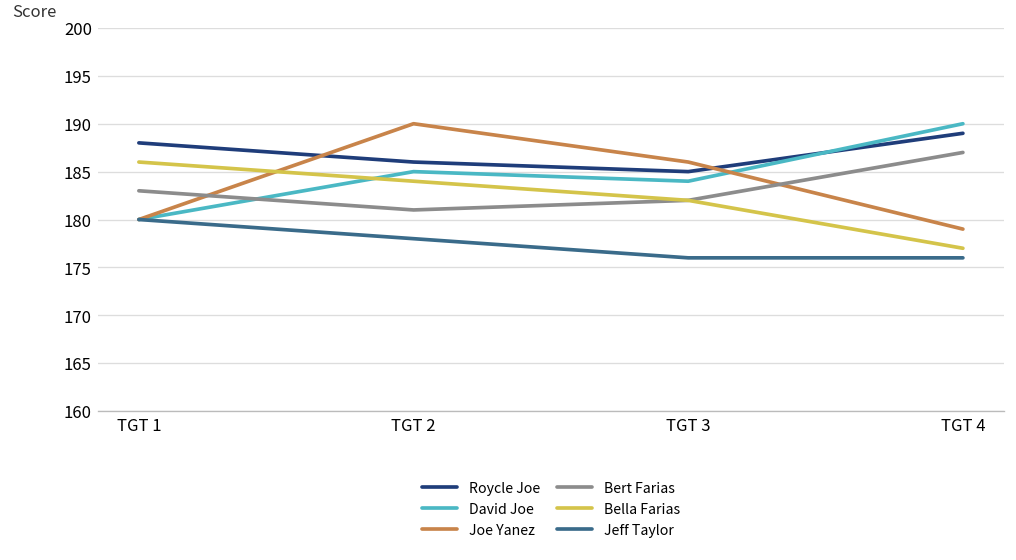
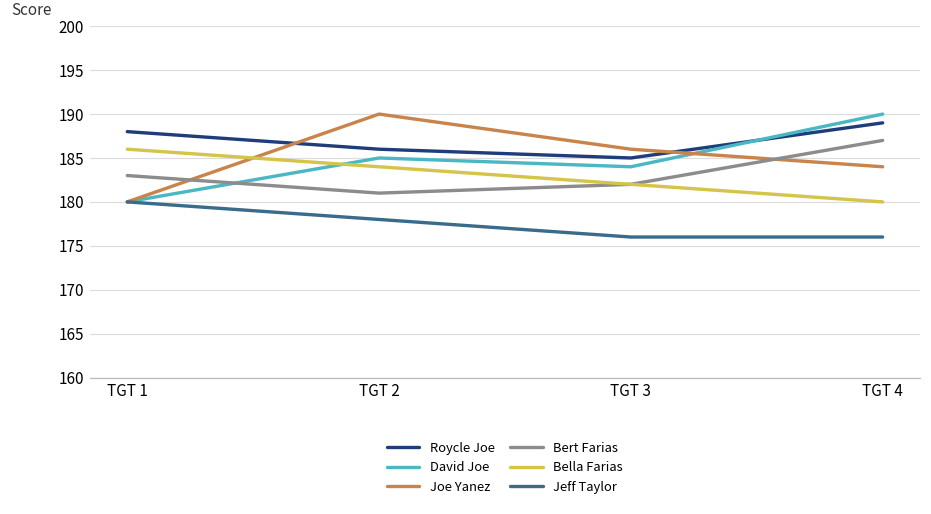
Joe Yanez, TGT 4: 179 -> 184
Bella Farias, TGT 4: 177 -> 180
